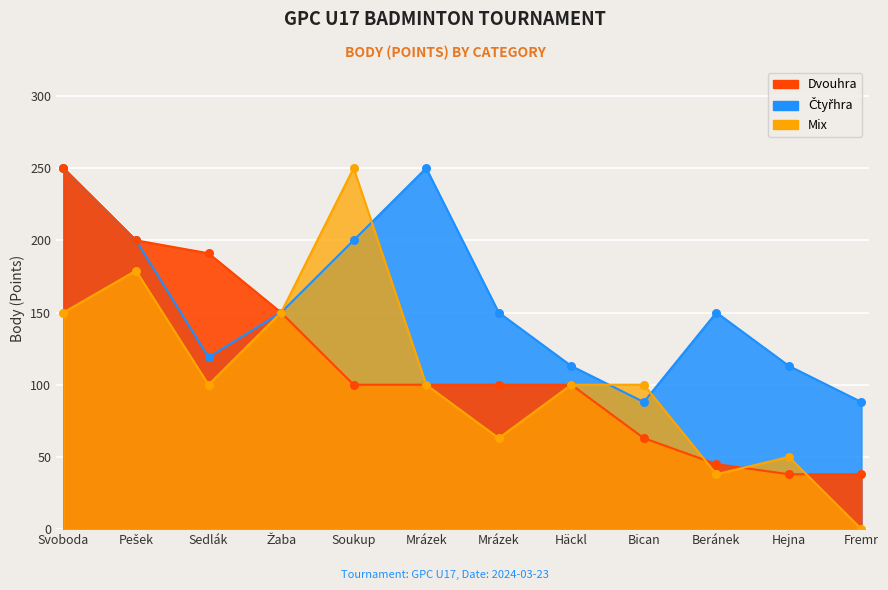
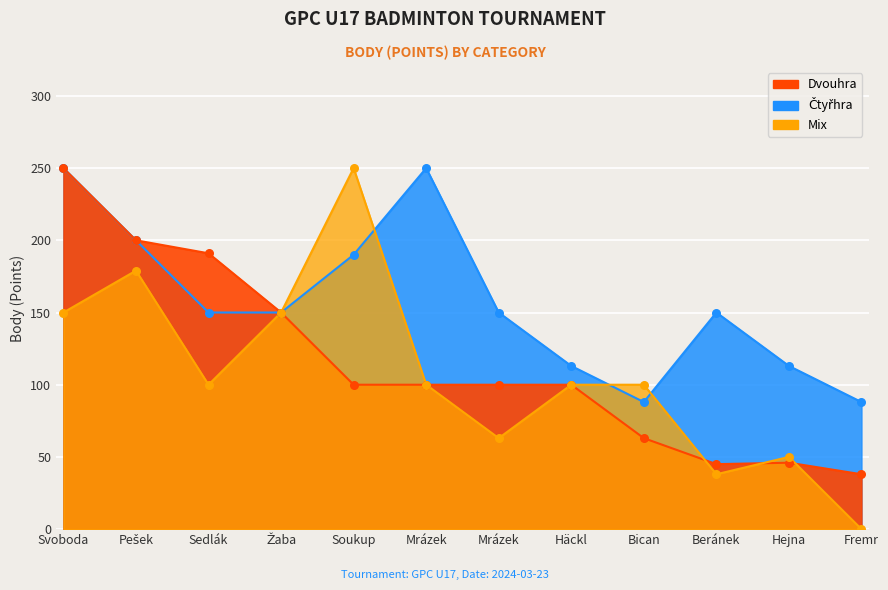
Čtyřhra, Sedlák: 119 -> 150
Čtyřhra, Soukup: 200 -> 190
Dvouhra, Hejna: 38 -> 46
